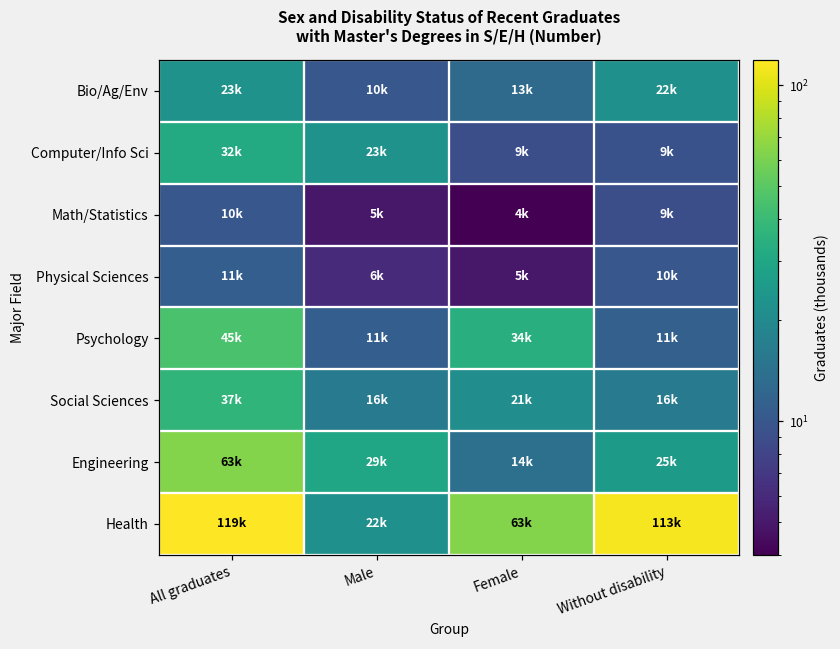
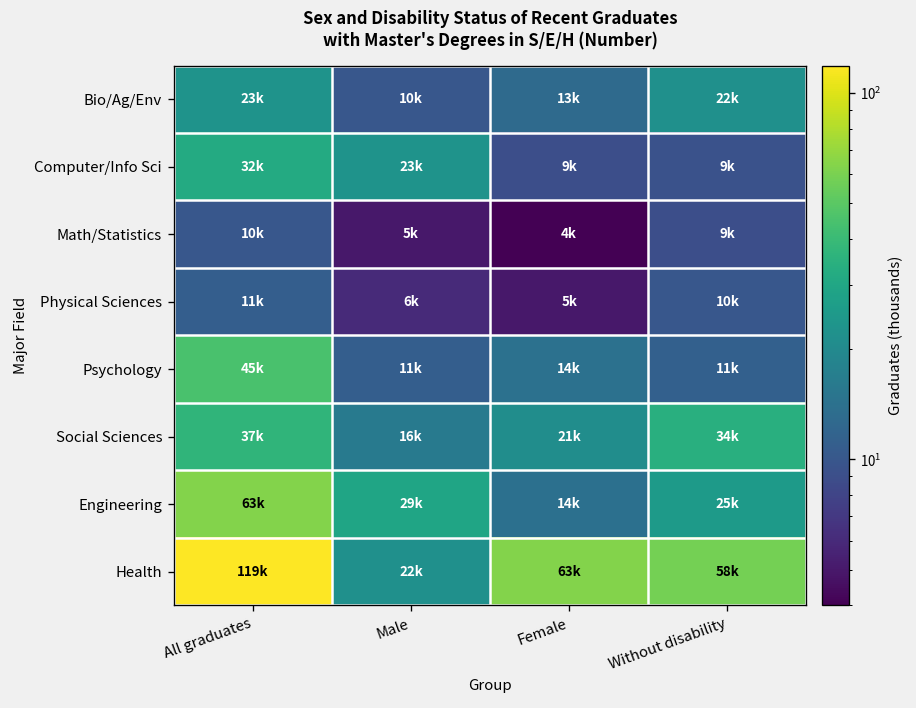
Psychology, Female: 34k -> 14k
Social Sciences, Without disability: 16k -> 34k
Health, Without disability: 113k -> 58k
